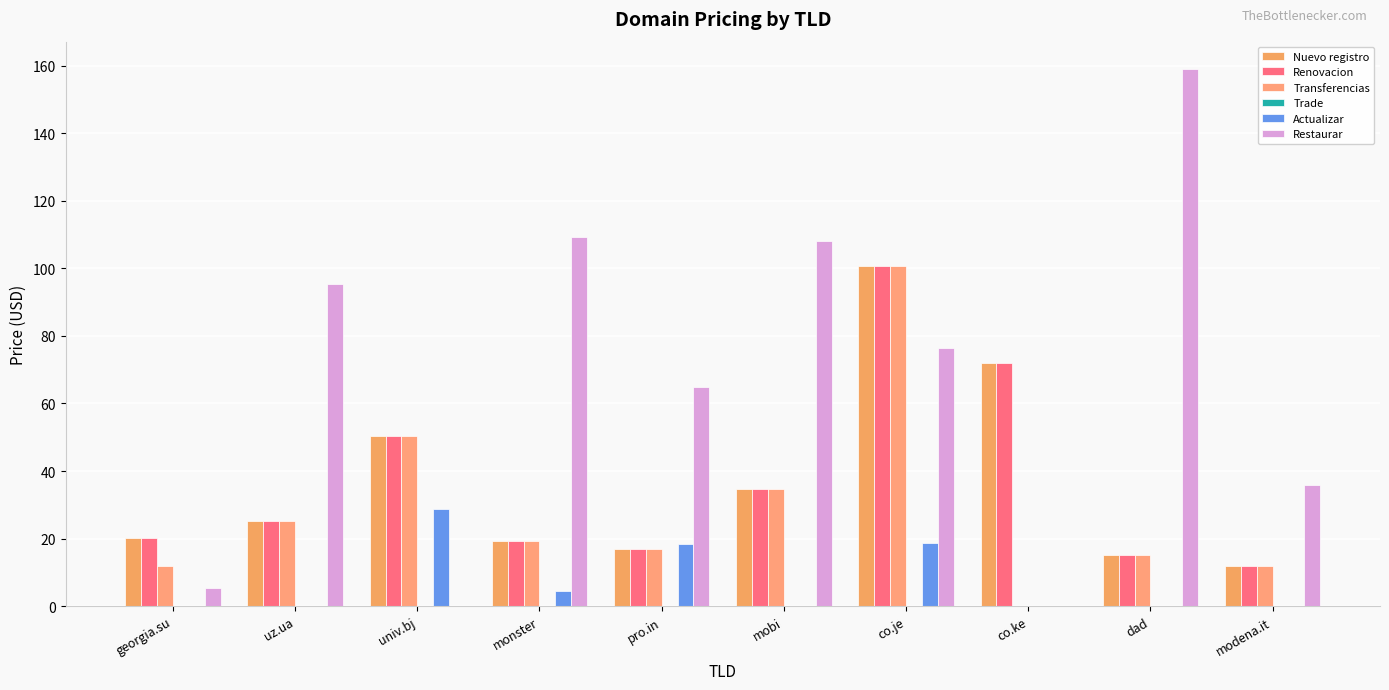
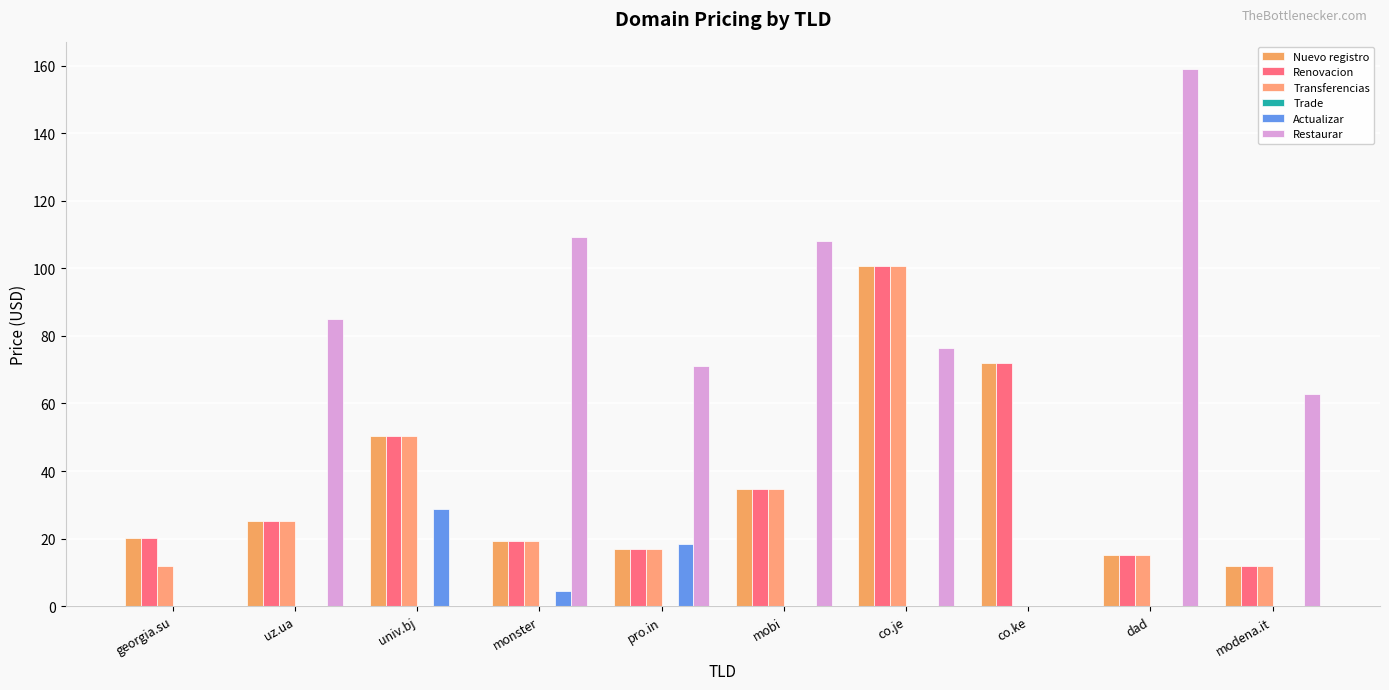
Restaurar, georgia.su: 5 -> 0
Restaurar, uz.ua: 95 -> 85
Restaurar, pro.in: 65 -> 71
Actualizar, co.je: 19 -> 0
Restaurar, modena.it: 36 -> 63
